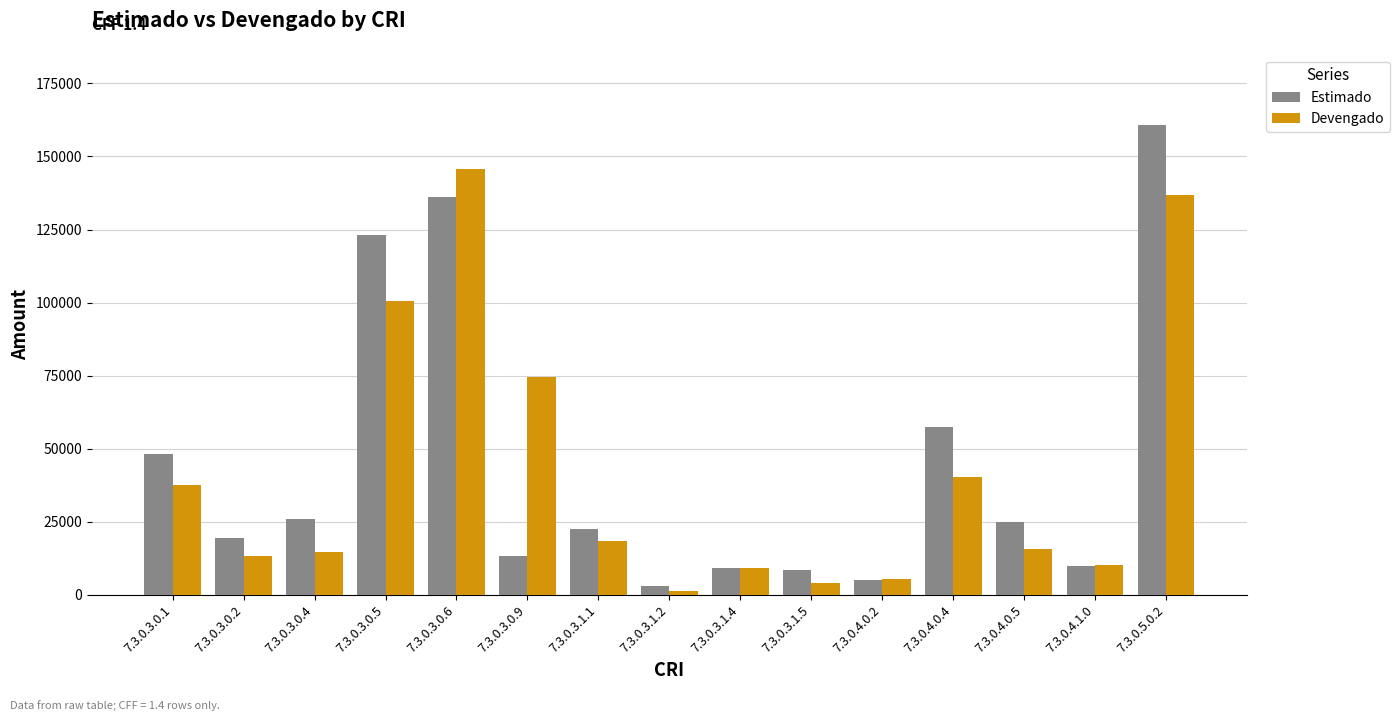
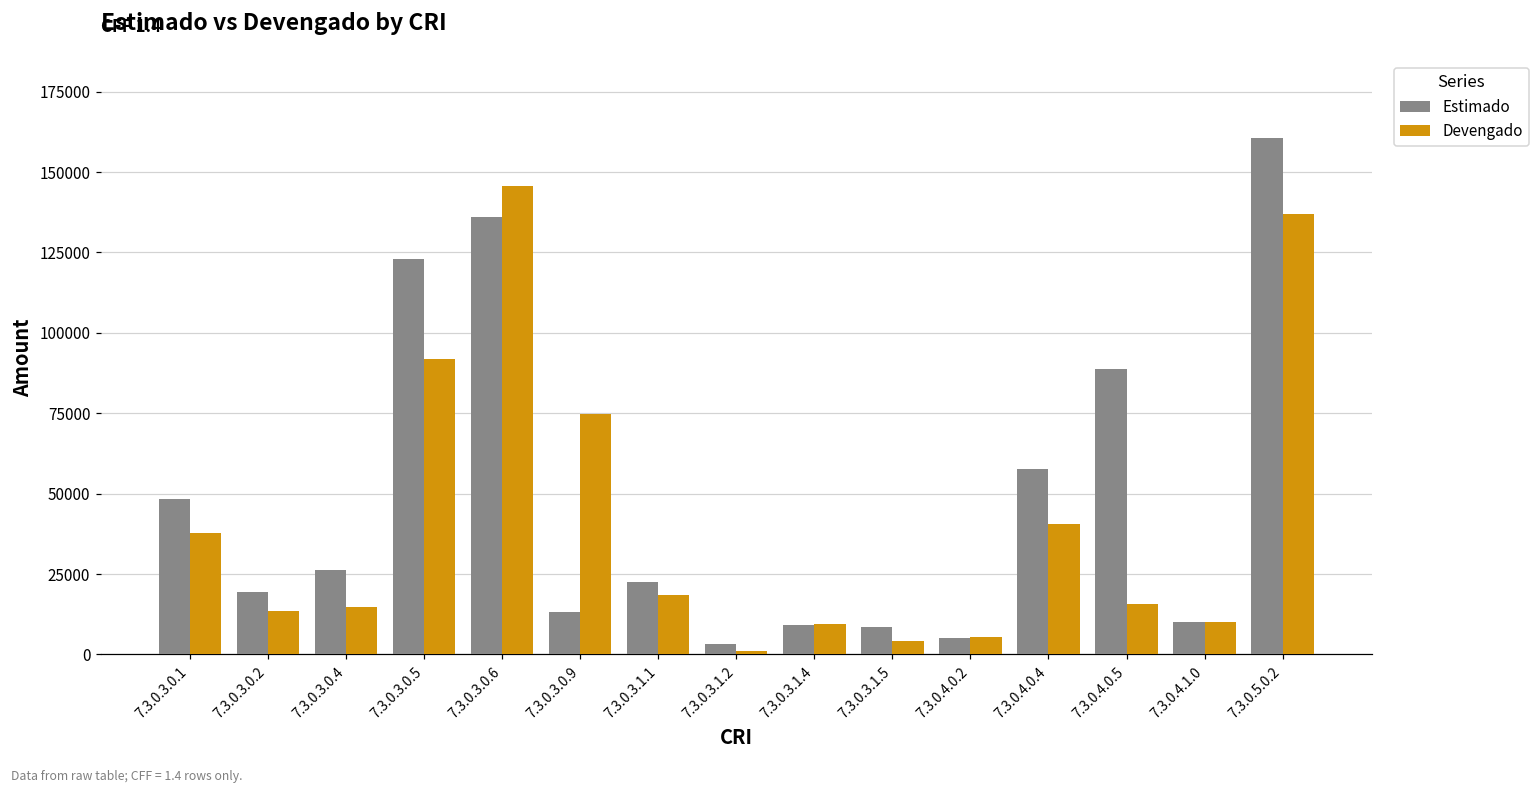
Devengado, 7.3.0.3.0.5: 101000 -> 92000
Estimado, 7.3.0.4.0.5: 25000 -> 89000
